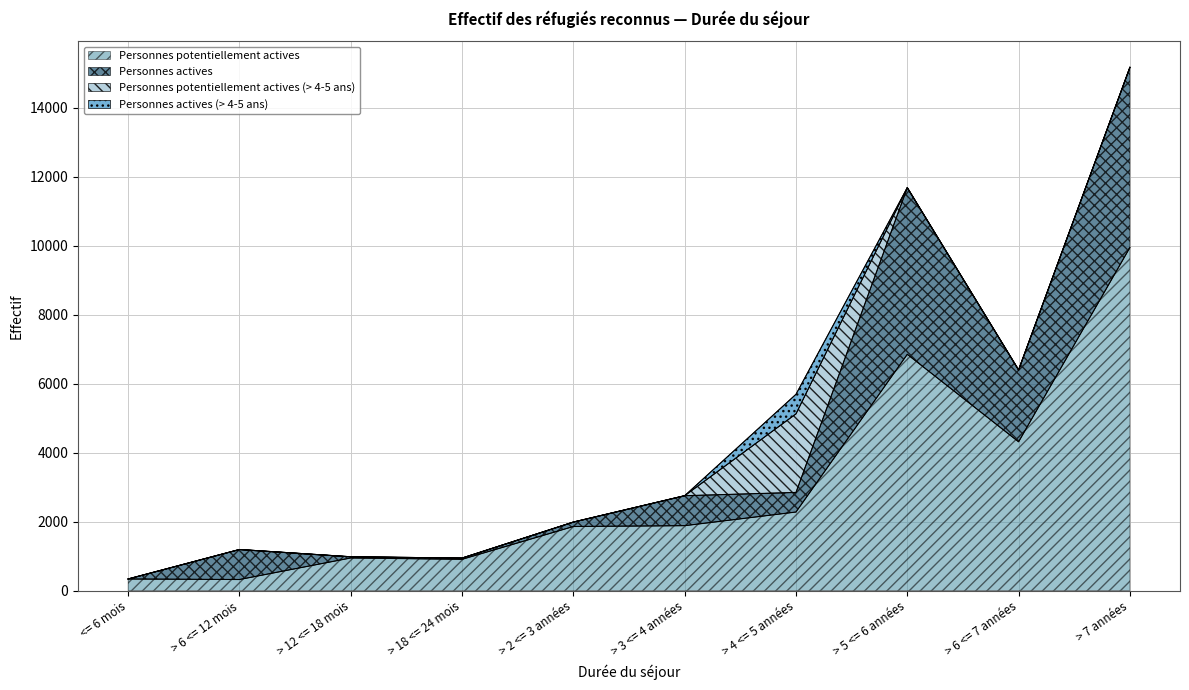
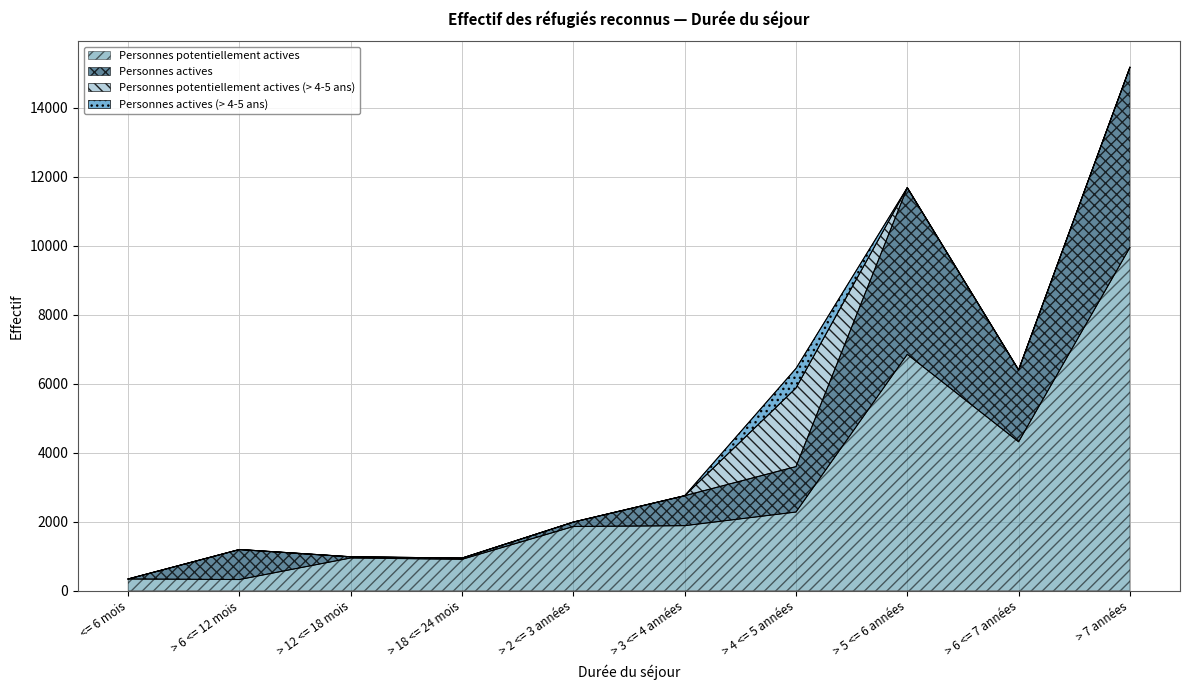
Personnes actives, > 4 <= 5 années: 600 -> 1300
